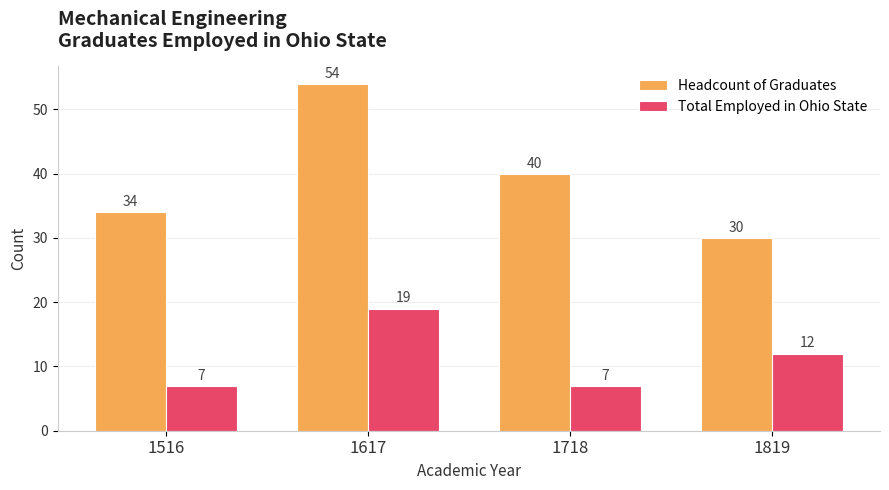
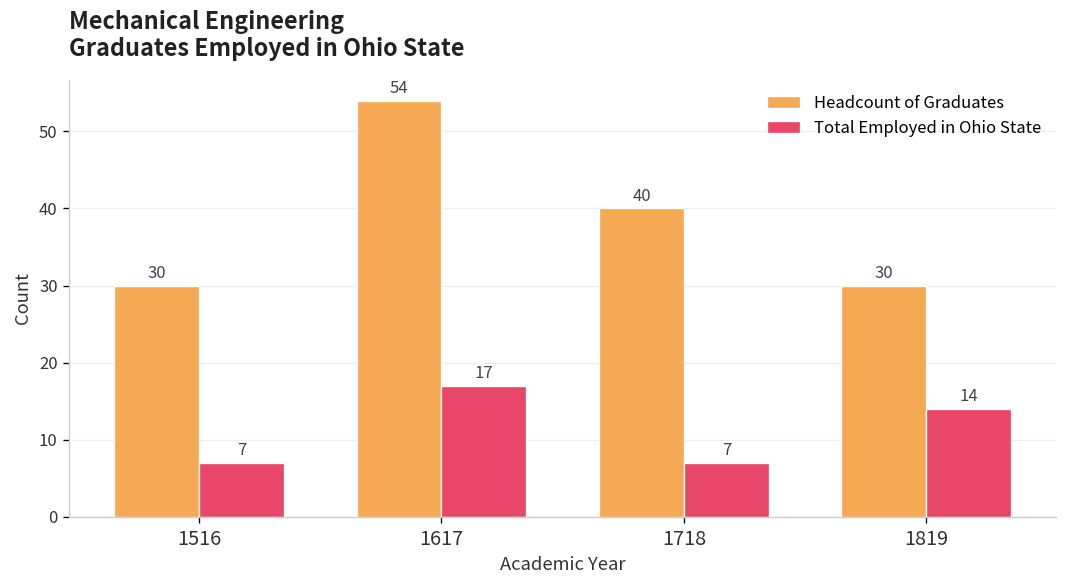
Headcount of Graduates, 1516: 34 -> 30
Total Employed in Ohio State, 1617: 19 -> 17
Total Employed in Ohio State, 1819: 12 -> 14
